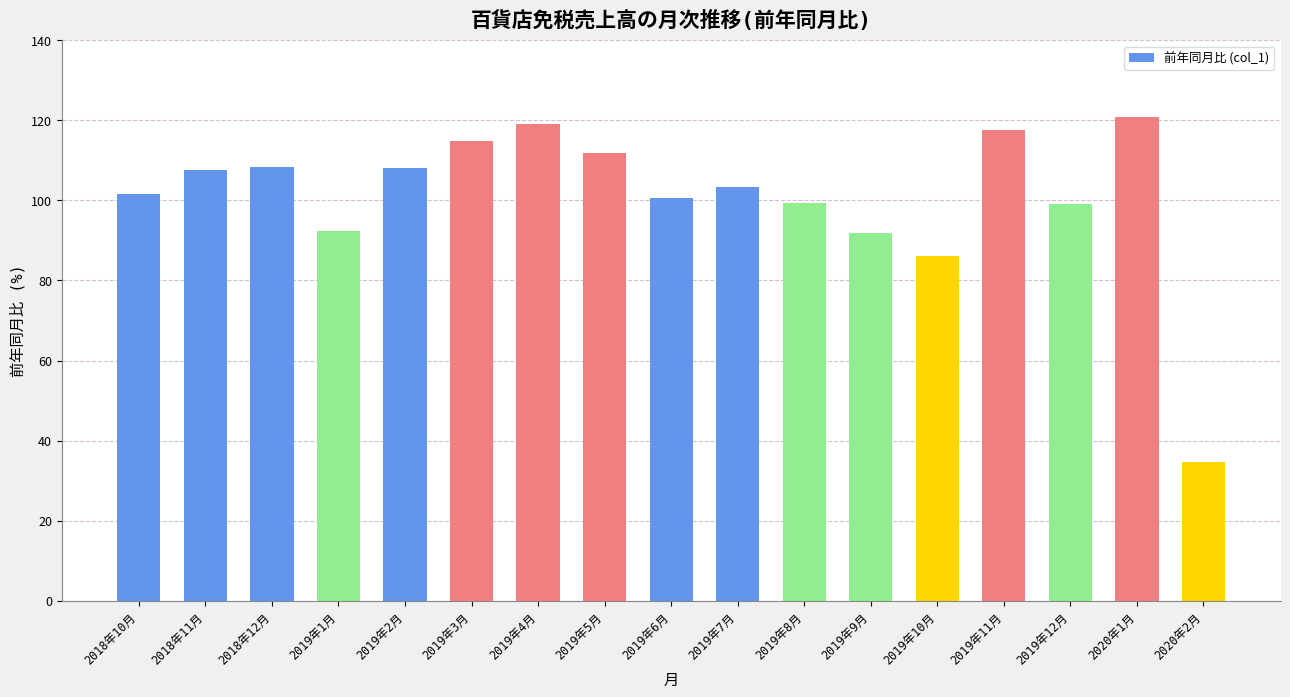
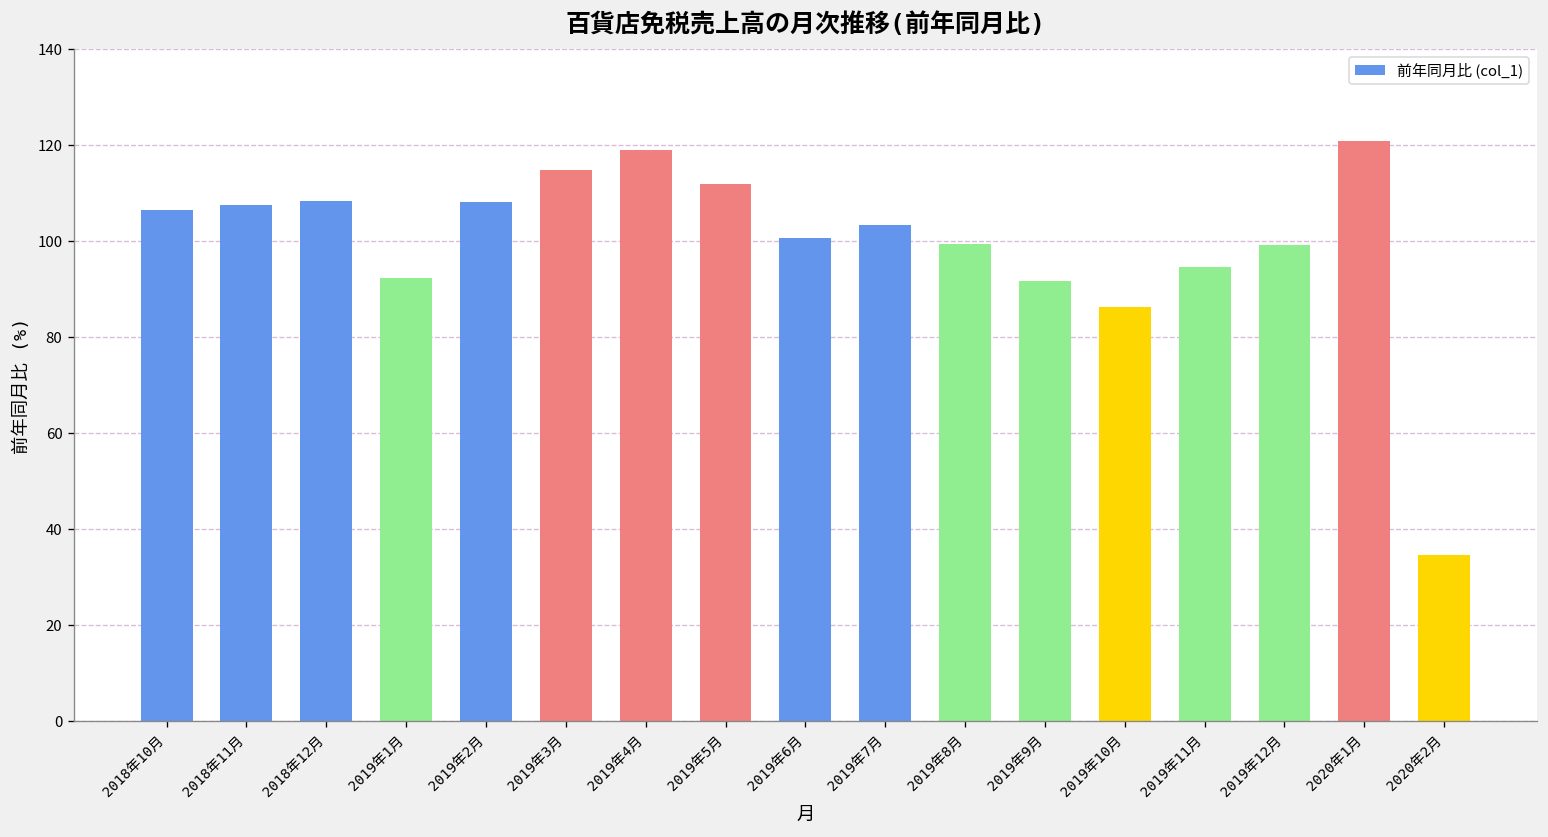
2018年10月: 102 -> 107
2019年11月: 118 -> 95
